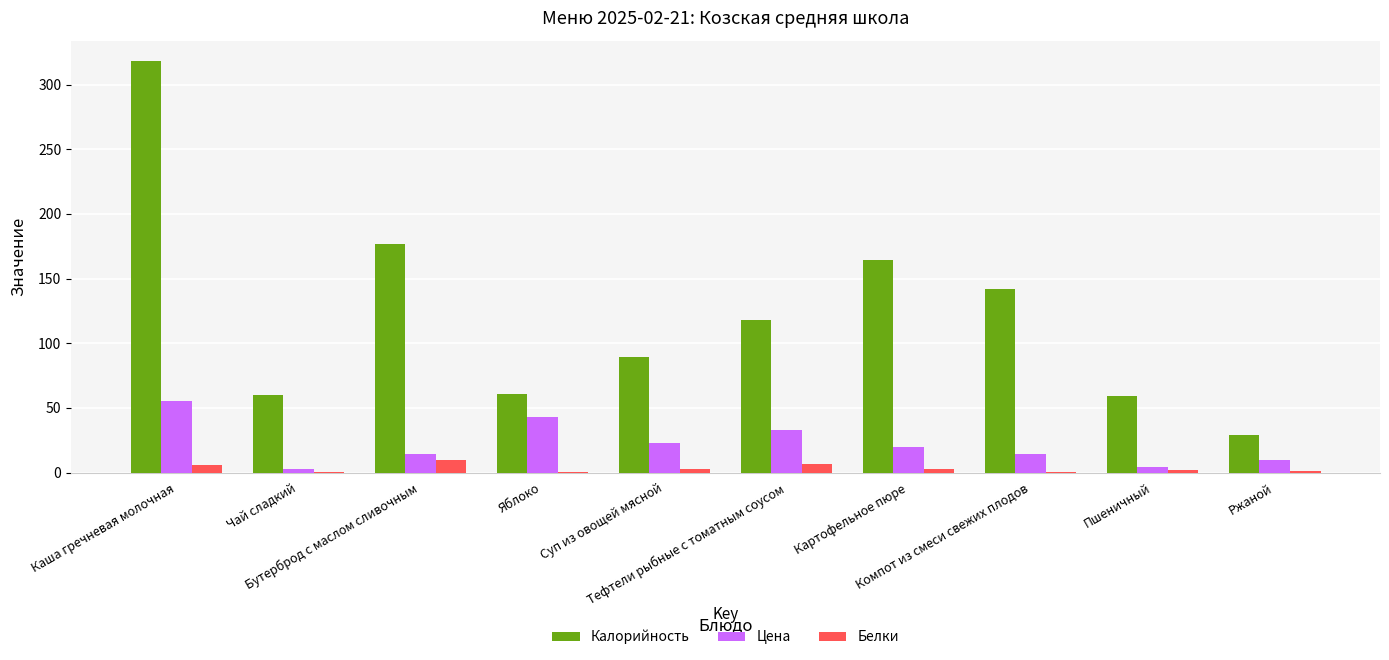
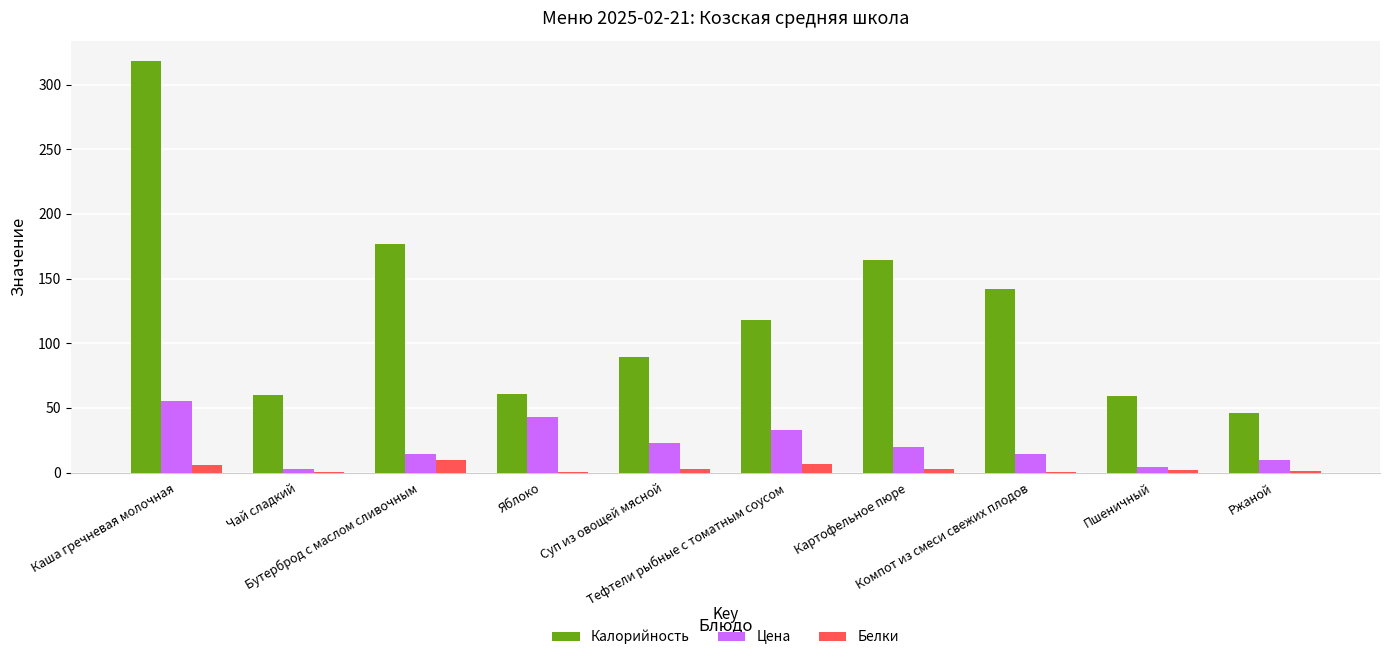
Калорийность, Ржаной: 29 -> 46
